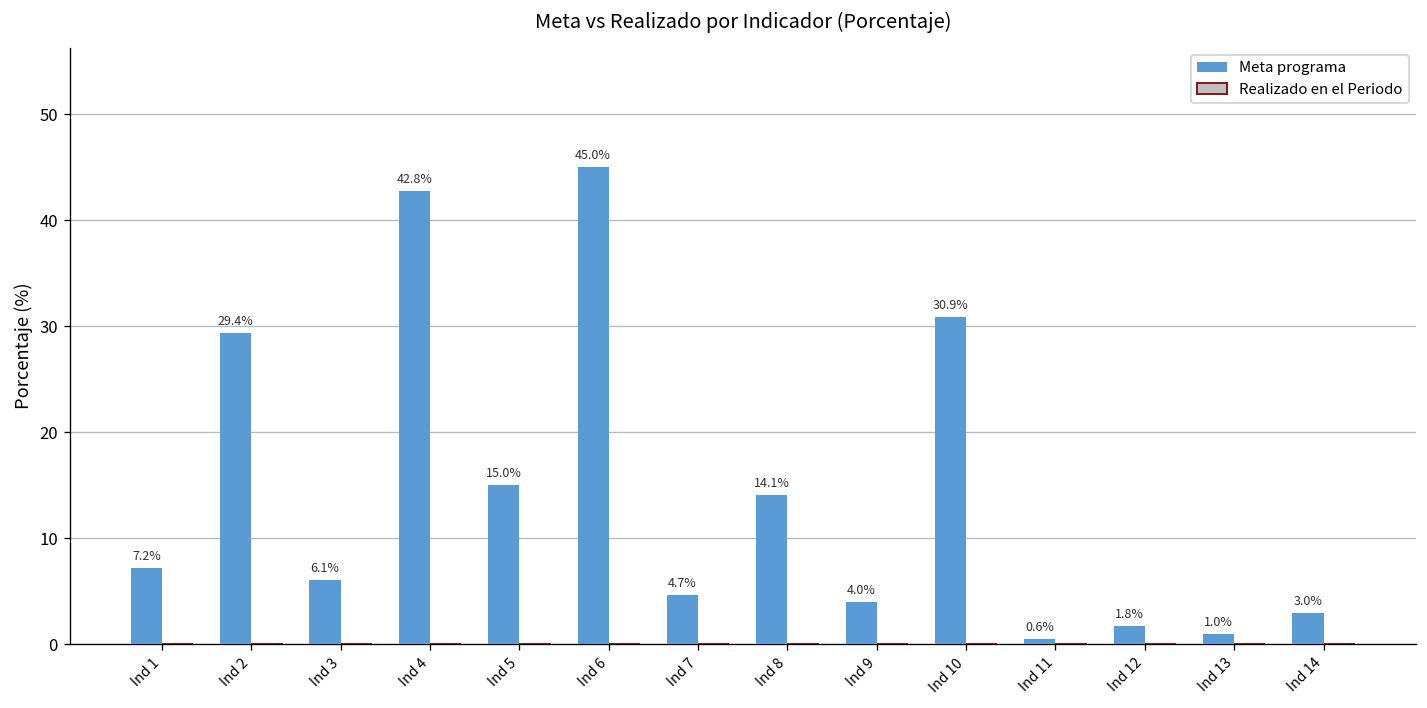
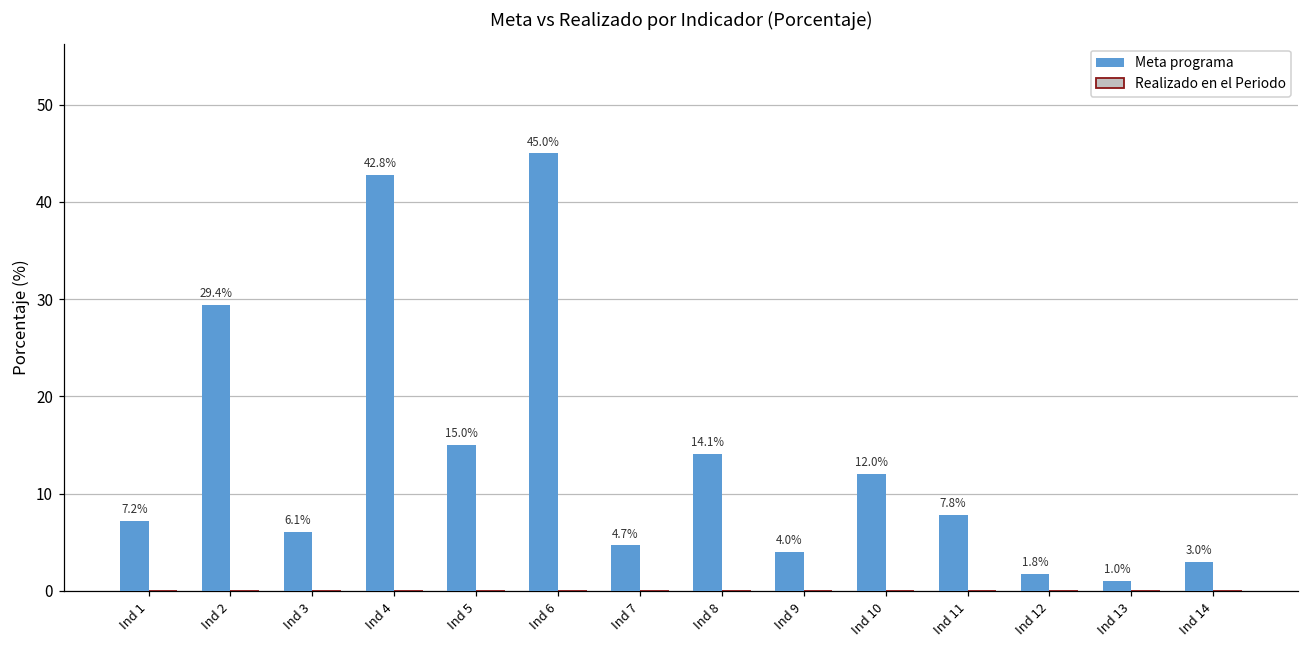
Meta programa, Ind 10: 30.9% -> 12.0%
Meta programa, Ind 11: 0.6% -> 7.8%
